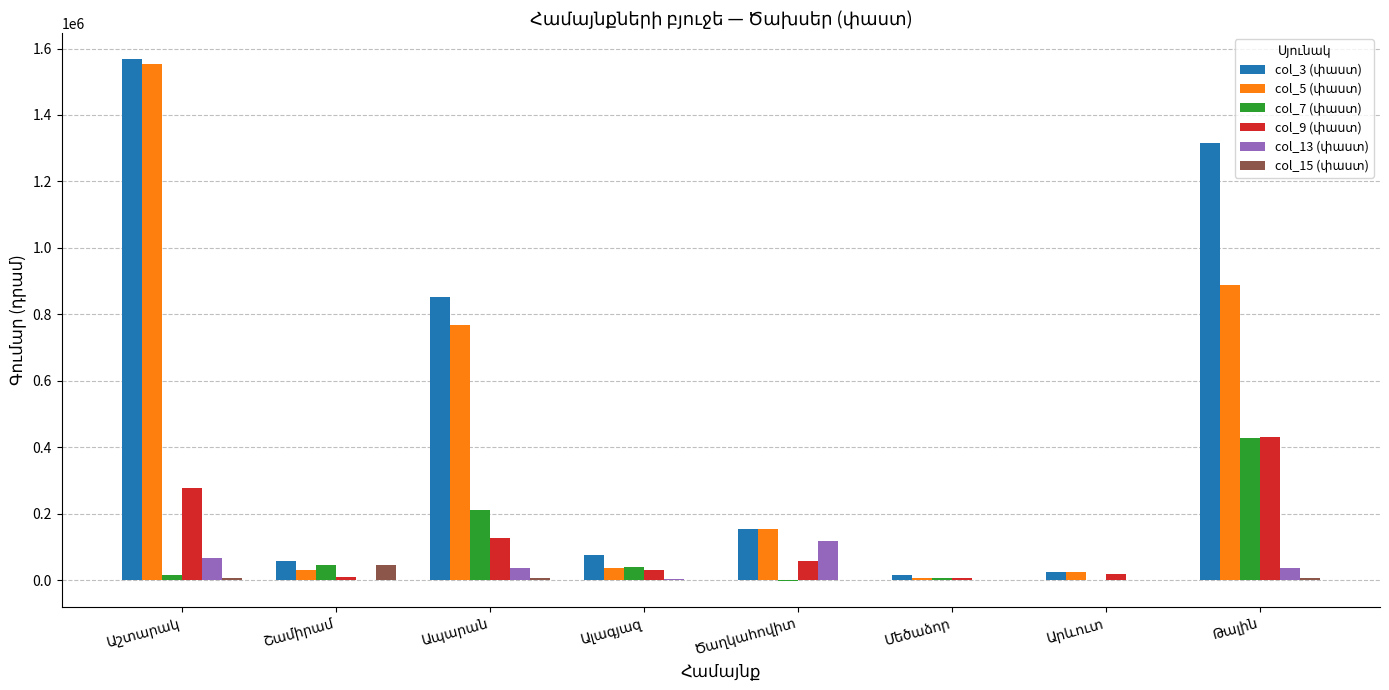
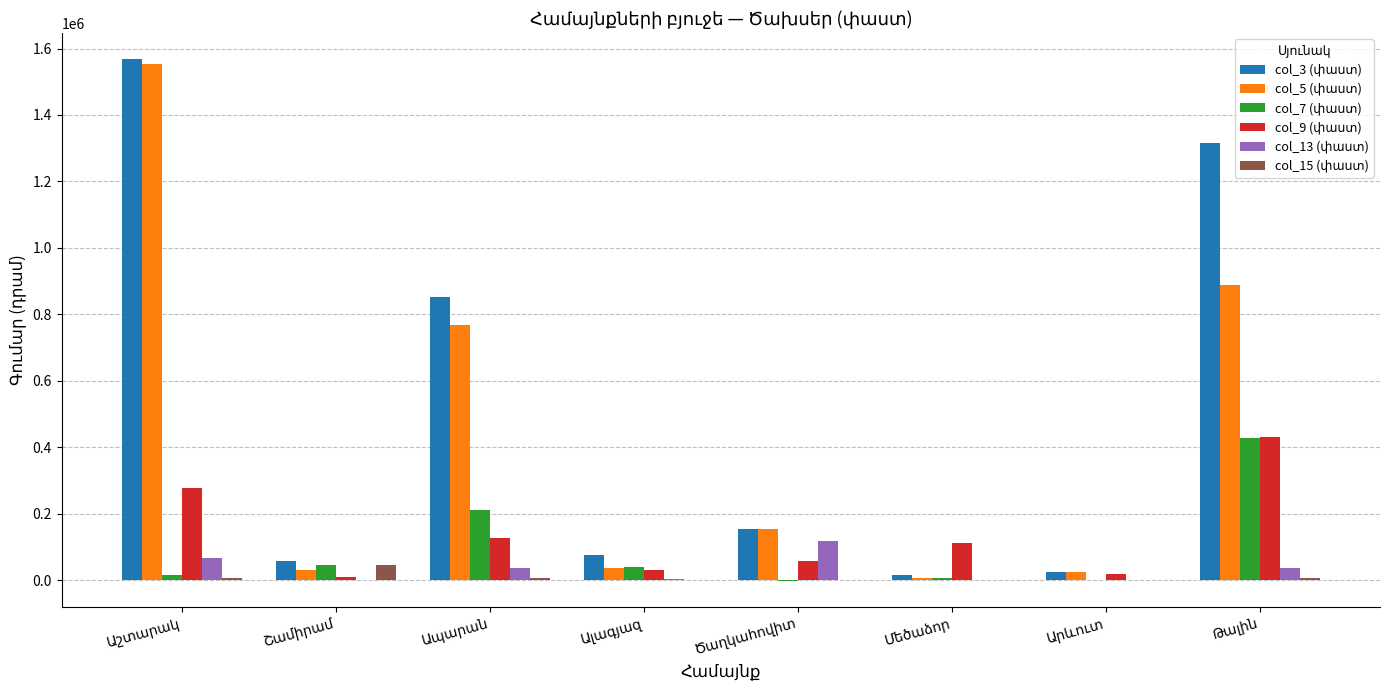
col_9 (փաստ), Մեծաձոր: 10000 -> 110000
